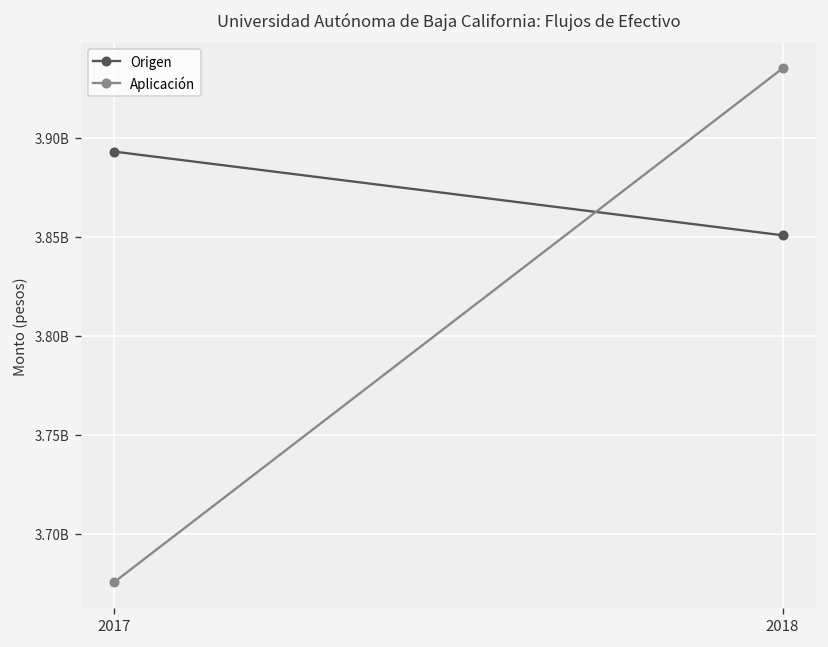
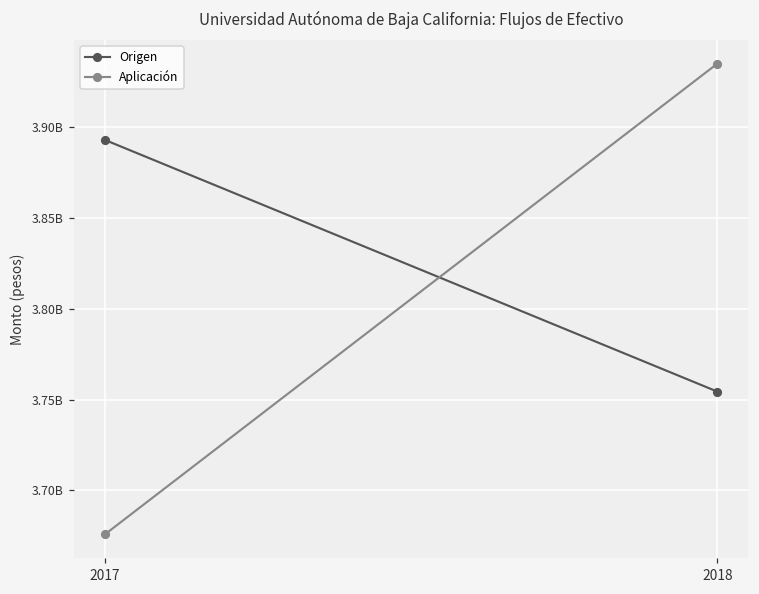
Origen, 2018: 3851000000 -> 3754000000
